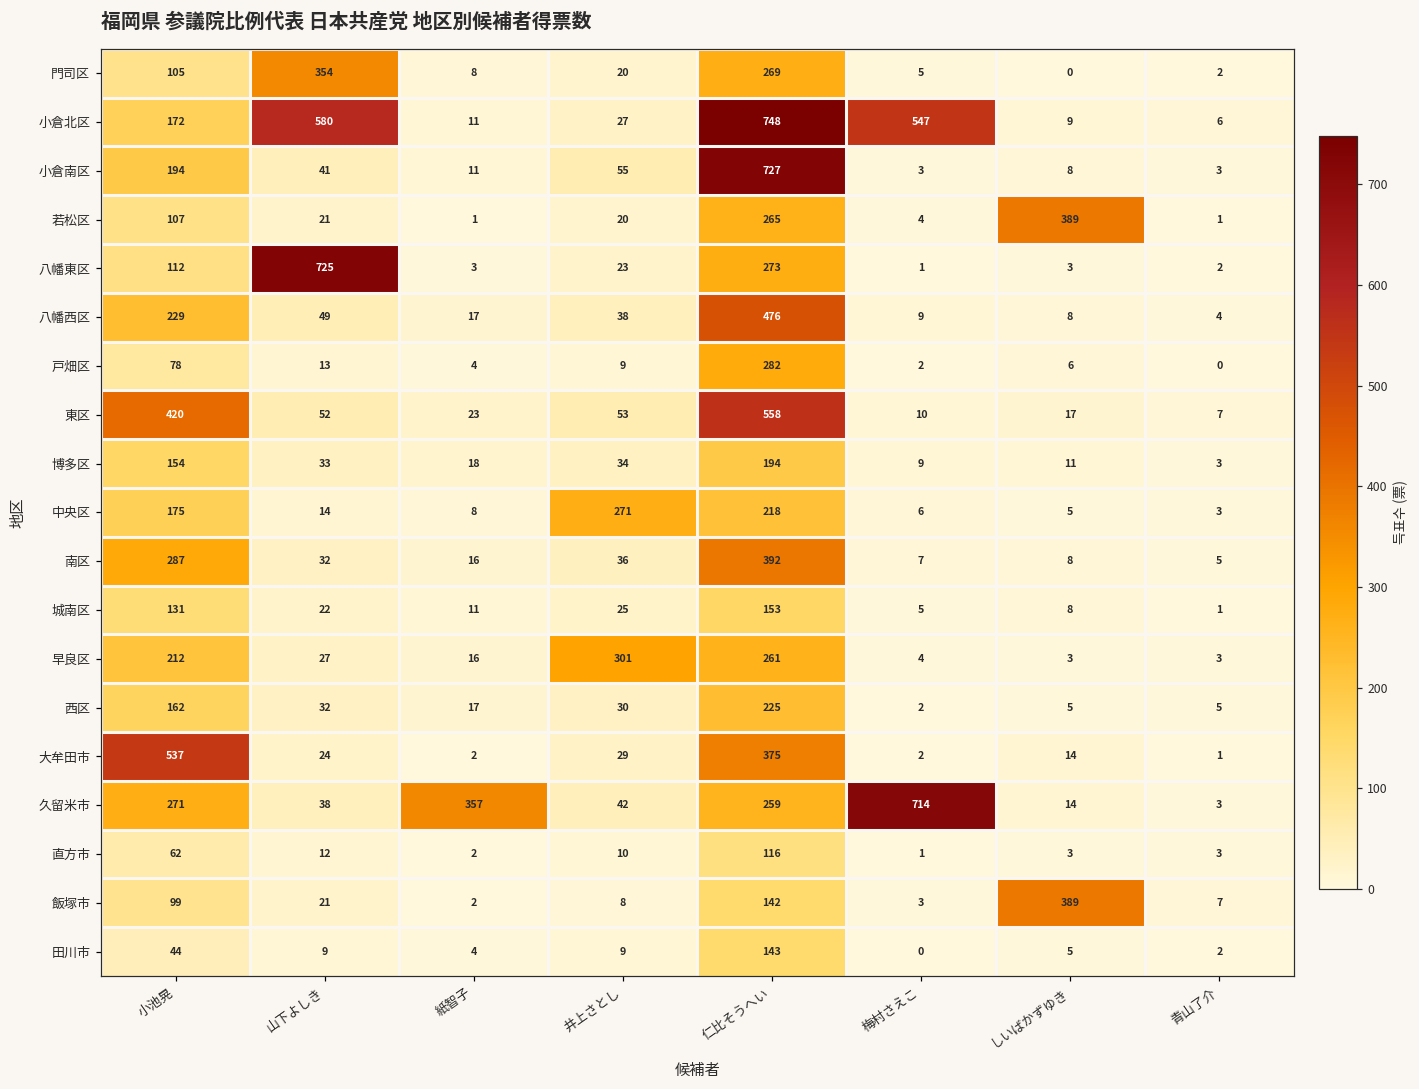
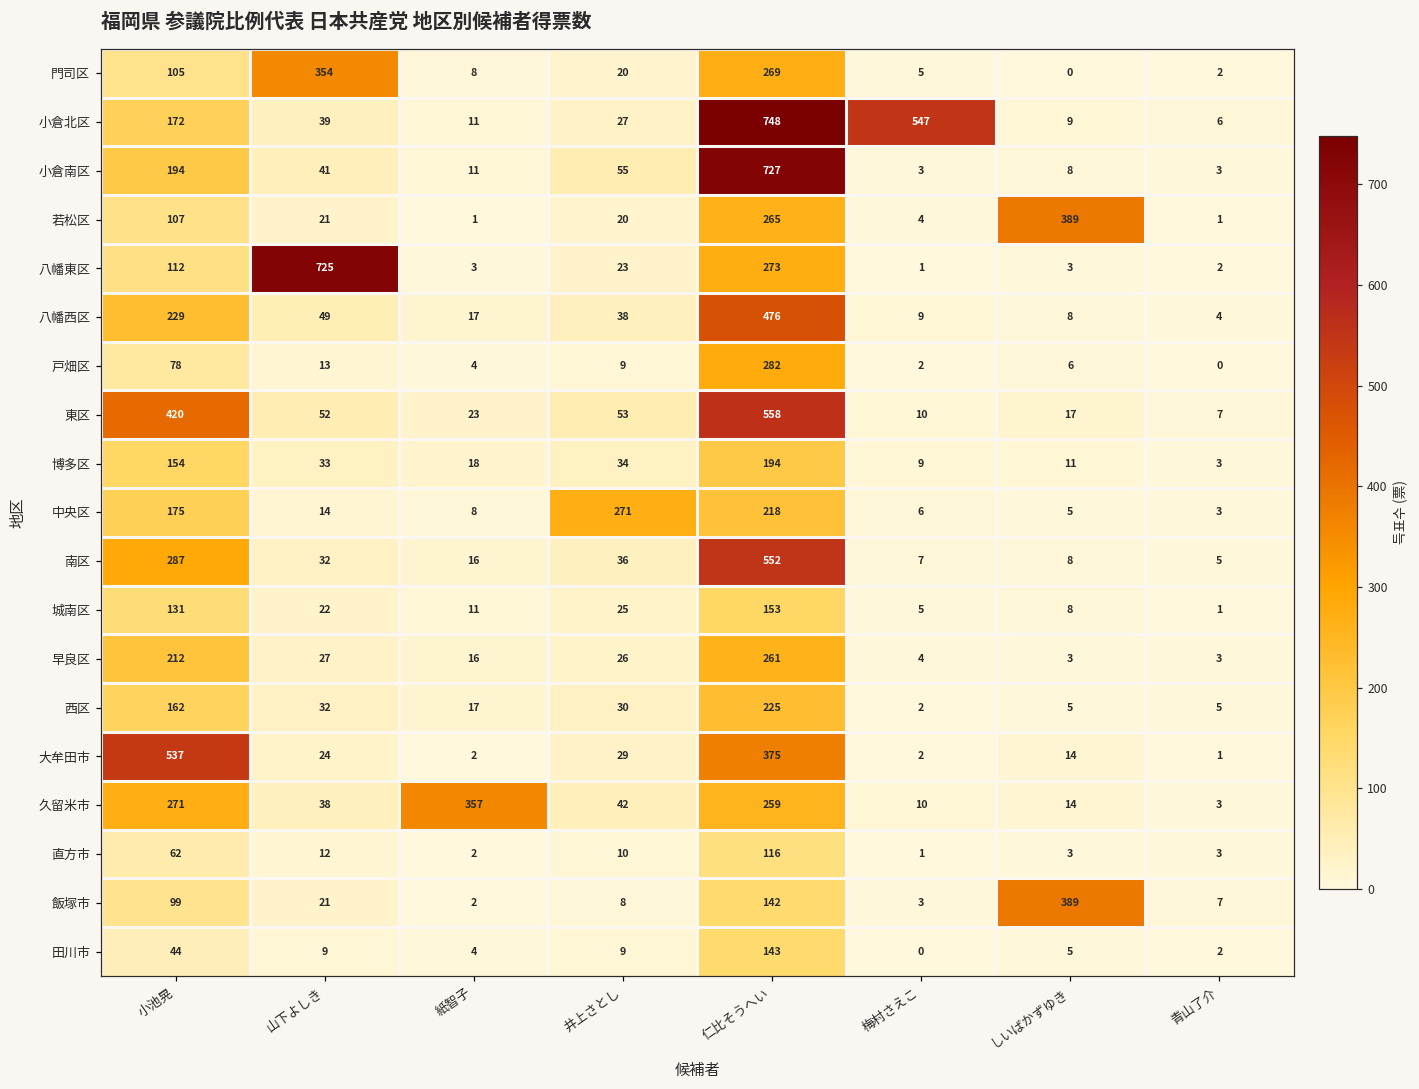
小倉北区, 山下よしき: 580 -> 39
南区, 仁比そうへい: 392 -> 552
早良区, 井上さとし: 301 -> 26
久留米市, 梅村さえこ: 714 -> 10
